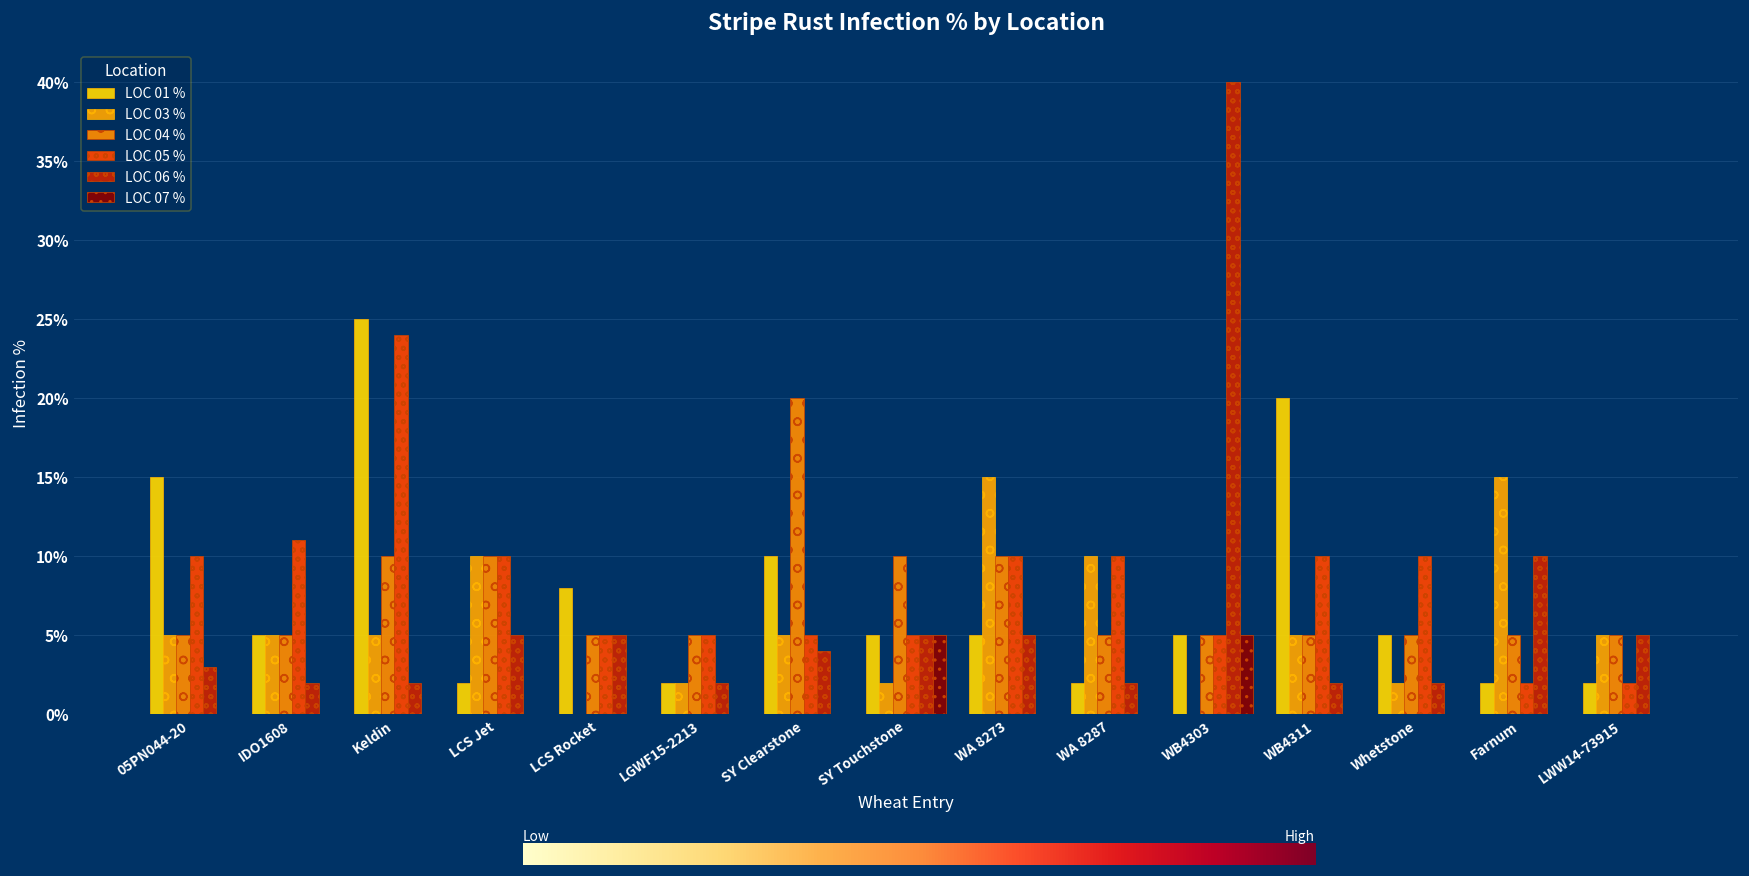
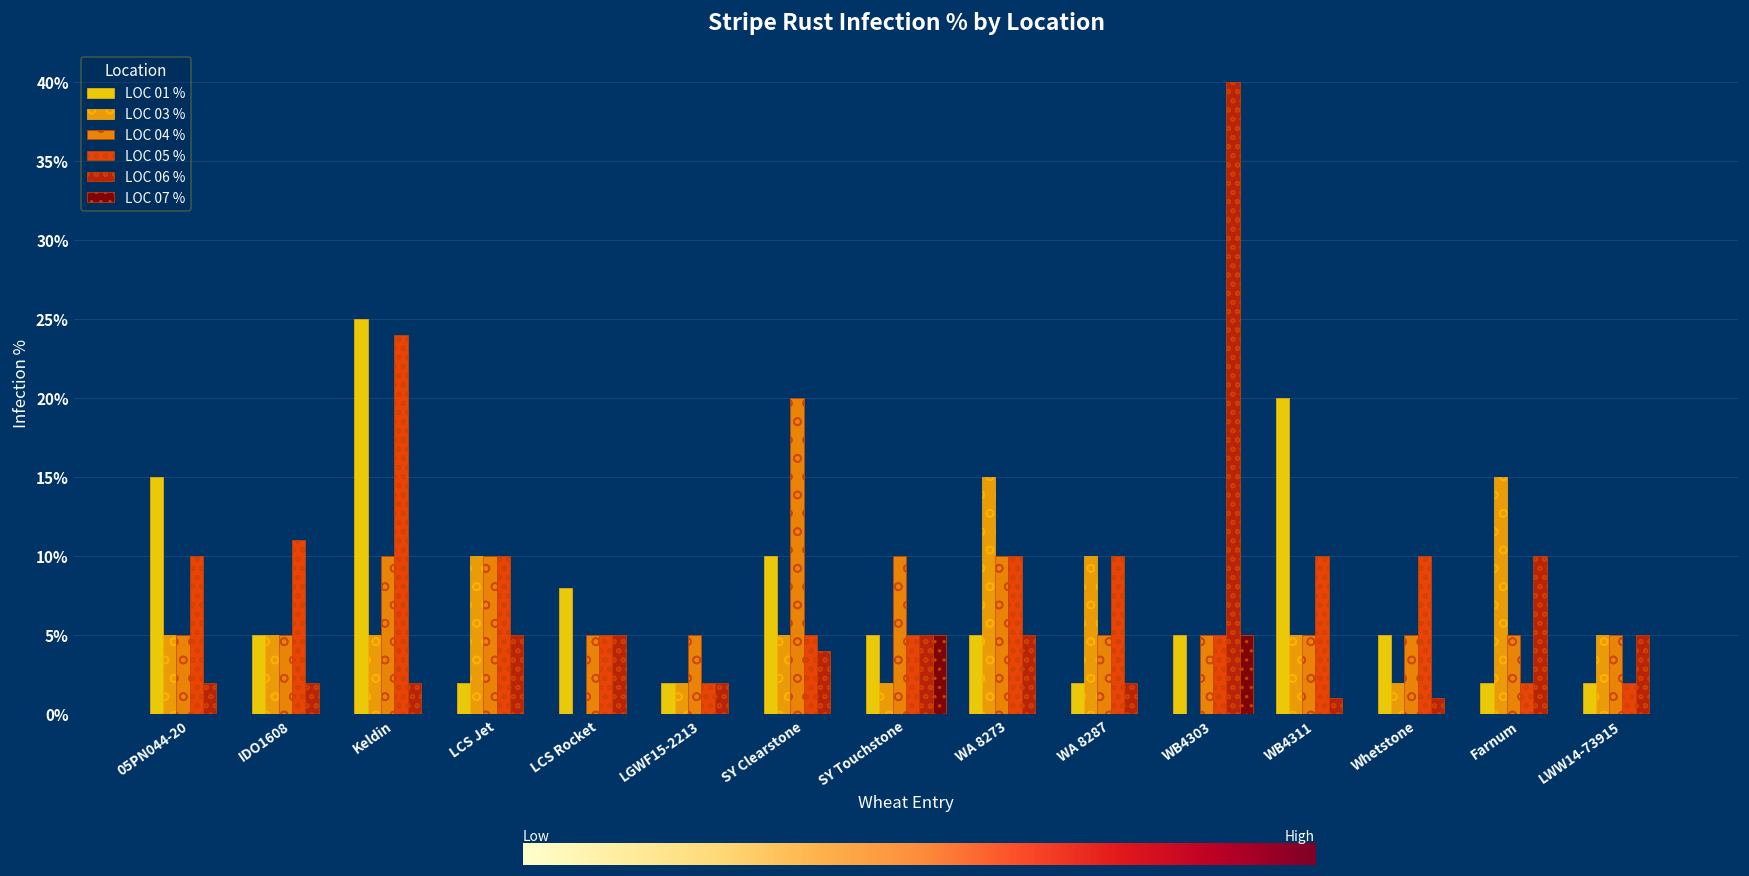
LOC 06 %, 05PN044-20: 3% -> 2%
LOC 05 %, LGWF15-2213: 5% -> 2%
LOC 06 %, WB4311: 2% -> 1%
LOC 06 %, Whetstone: 2% -> 1%
